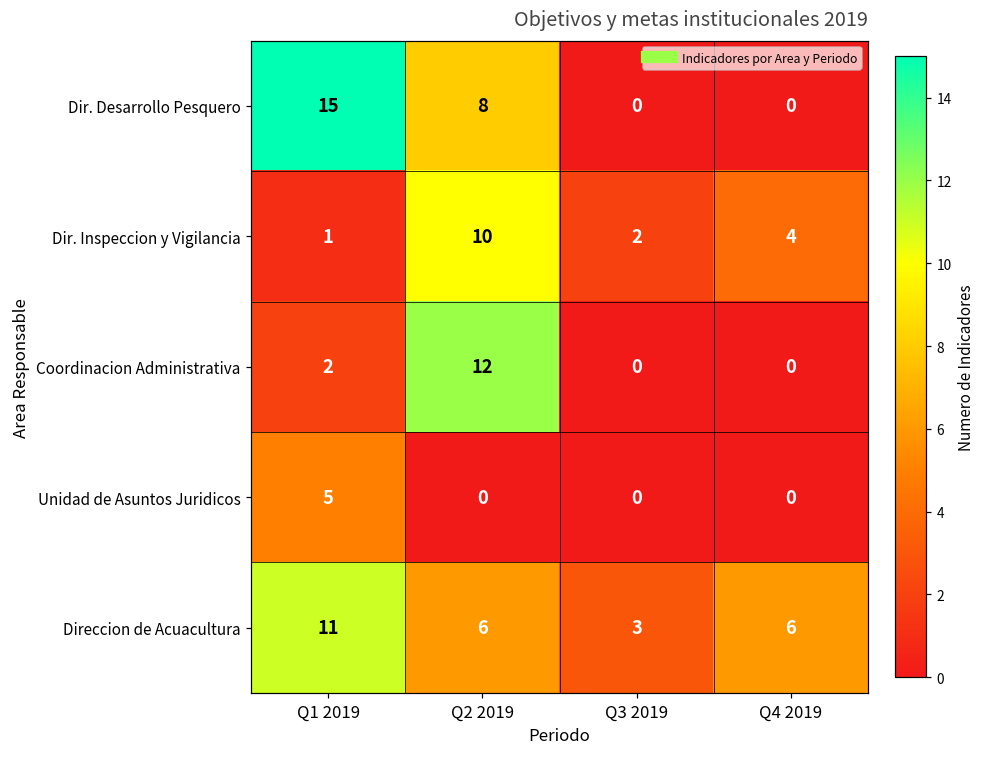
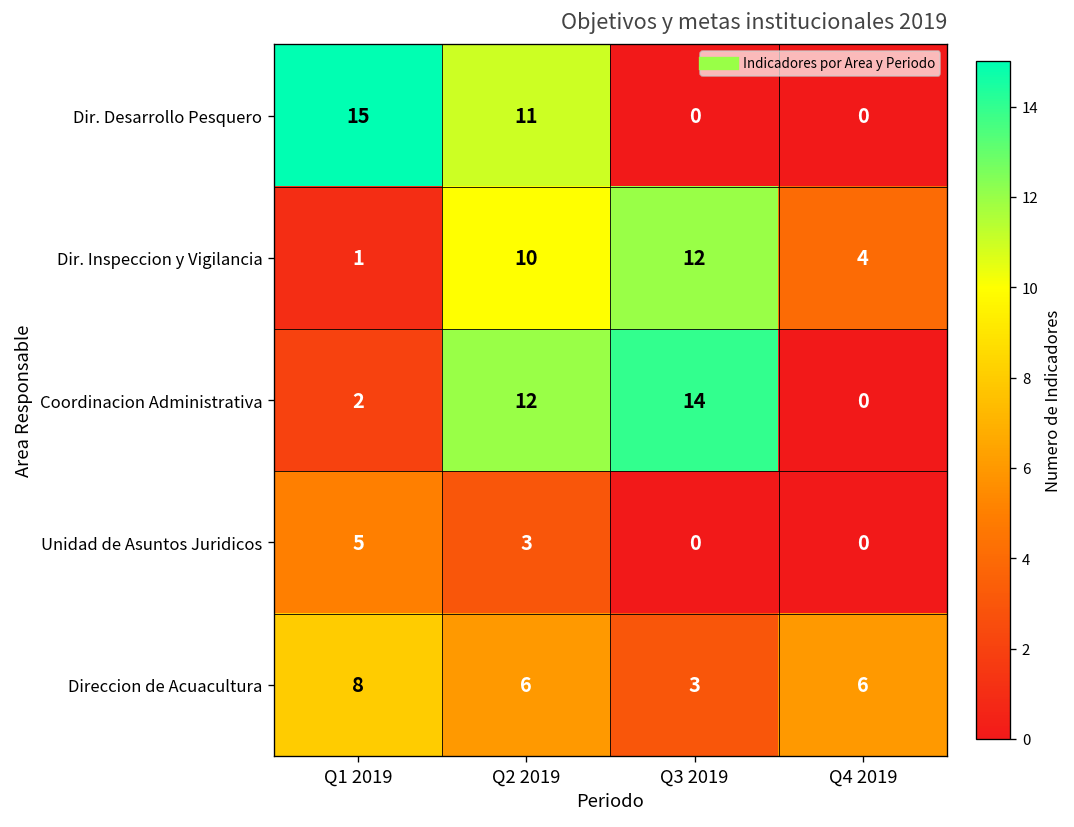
Dir. Desarrollo Pesquero, Q2 2019: 8 -> 11
Dir. Inspeccion y Vigilancia, Q3 2019: 2 -> 12
Coordinacion Administrativa, Q3 2019: 0 -> 14
Unidad de Asuntos Juridicos, Q2 2019: 0 -> 3
Direccion de Acuacultura, Q1 2019: 11 -> 8
